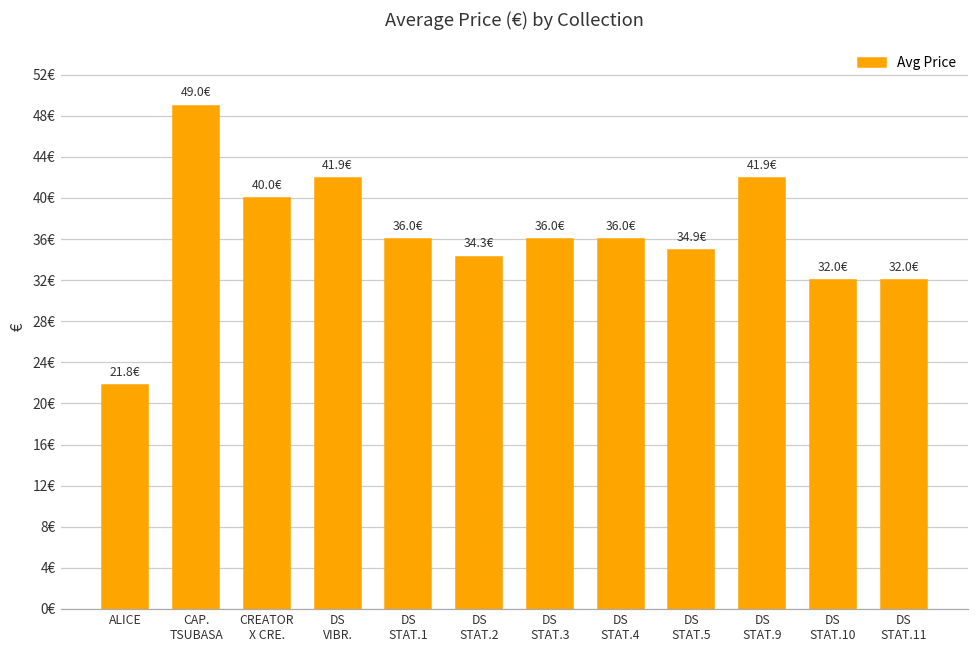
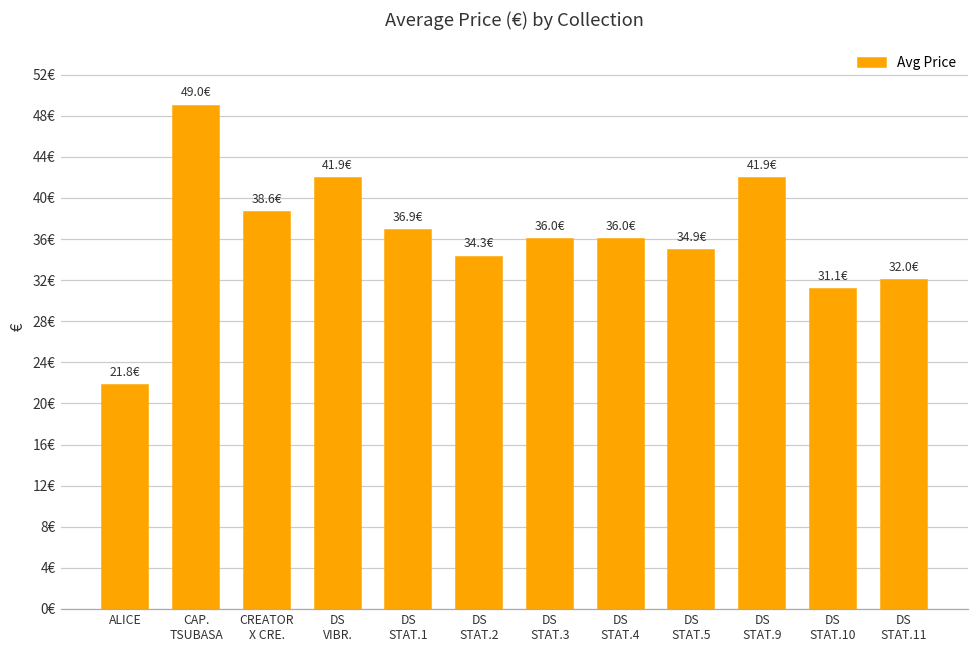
CREATOR X CRE.: 40.0€ -> 38.6€
DS STAT.1: 36.0€ -> 36.9€
DS STAT.10: 32.0€ -> 31.1€
